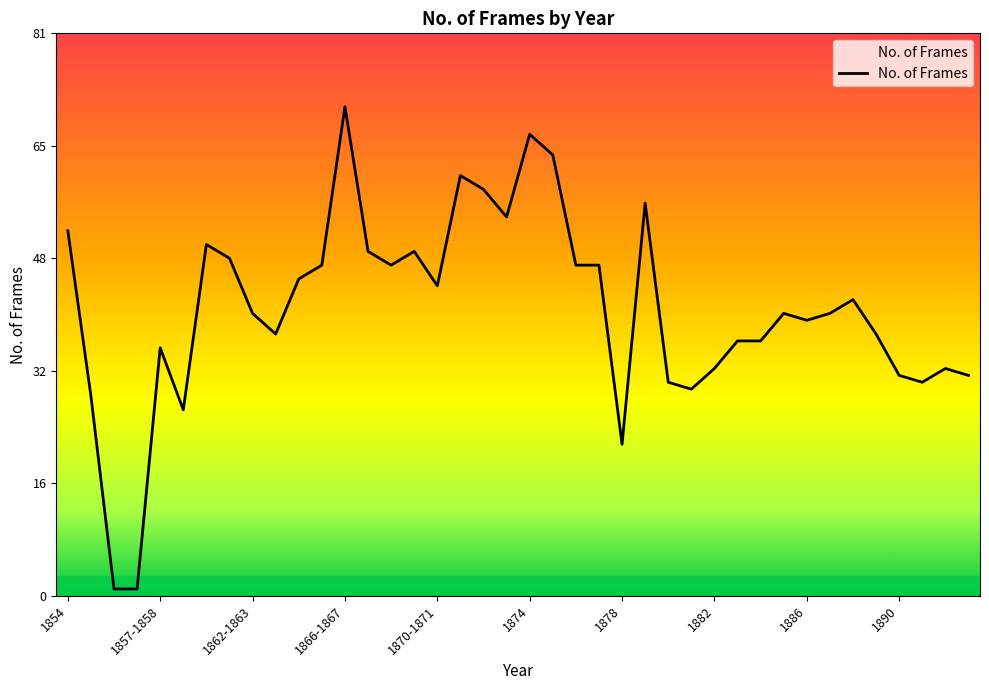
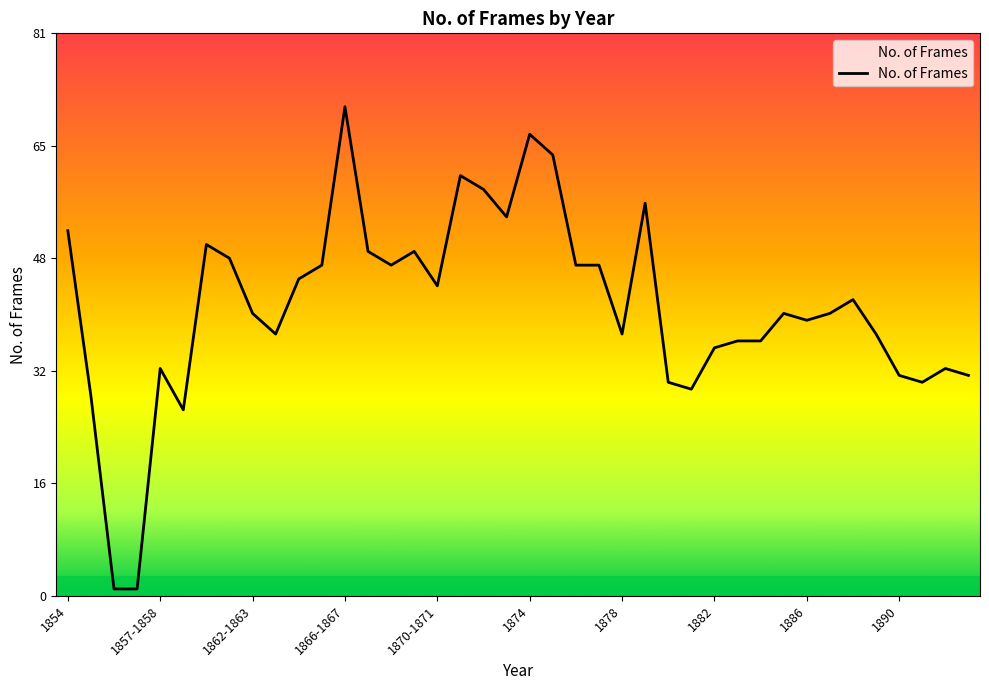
1857-1858: 36 -> 33
1878: 22 -> 38
1882: 33 -> 36
